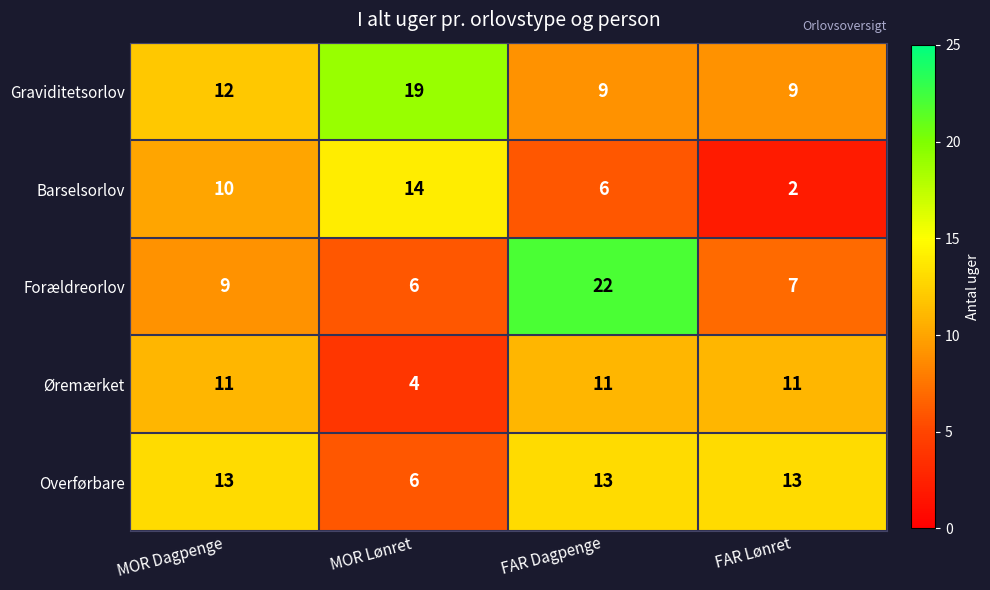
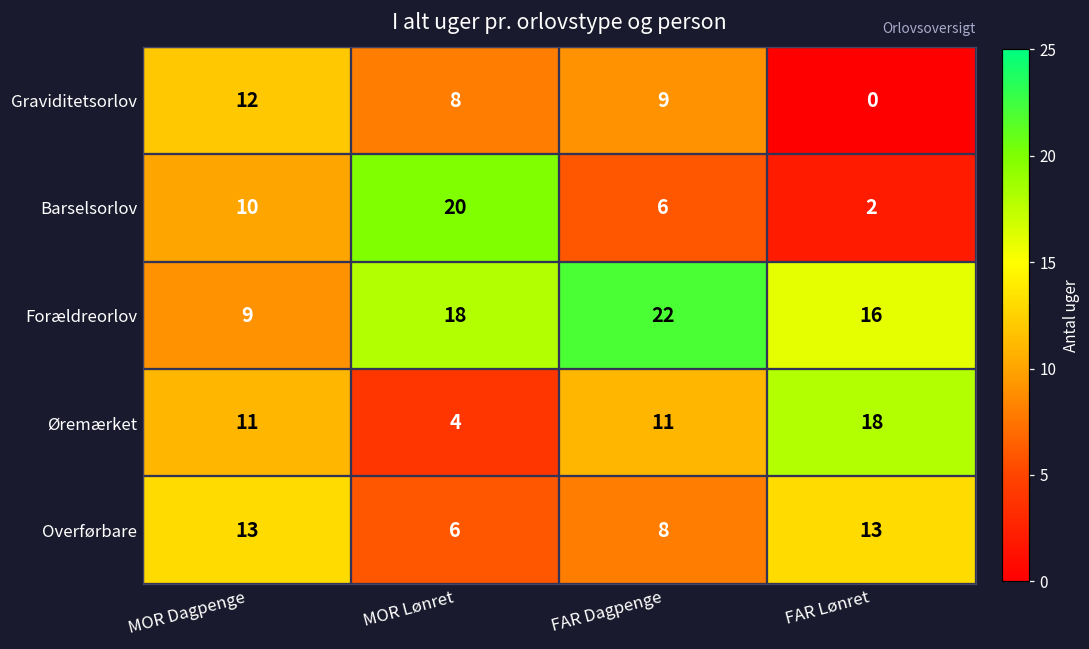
Graviditetsorlov, MOR Lønret: 19 -> 8
Graviditetsorlov, FAR Lønret: 9 -> 0
Barselsorlov, MOR Lønret: 14 -> 20
Forældreorlov, MOR Lønret: 6 -> 18
Forældreorlov, FAR Lønret: 7 -> 16
Øremærket, FAR Lønret: 11 -> 18
Overførbare, FAR Dagpenge: 13 -> 8
